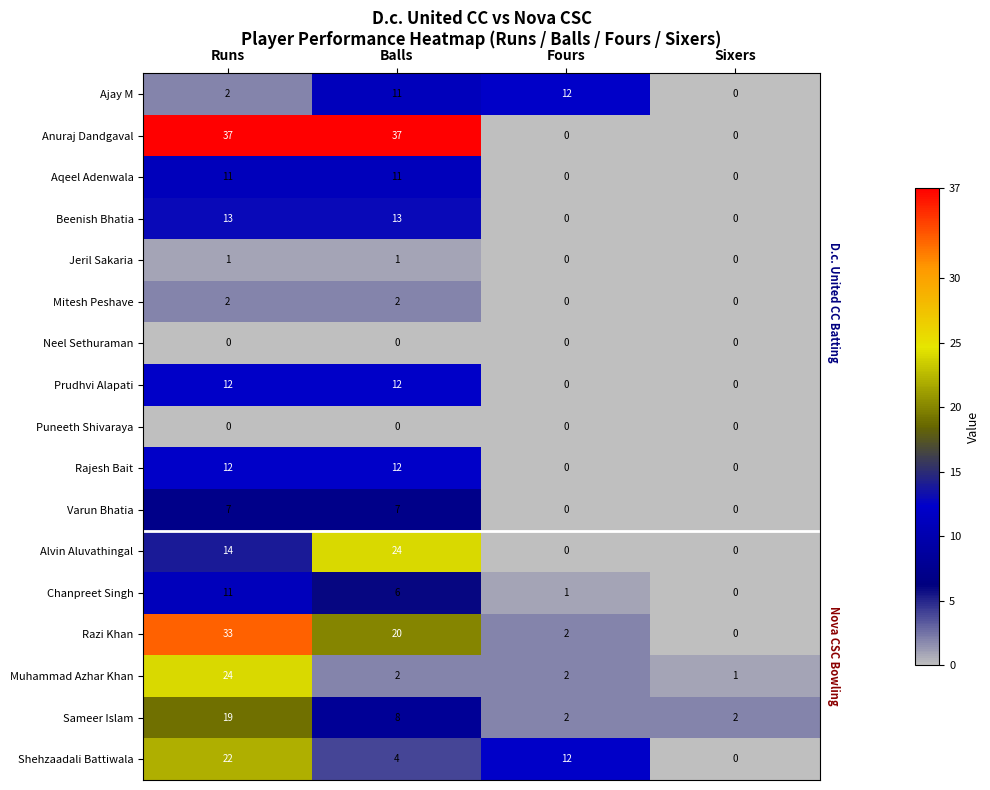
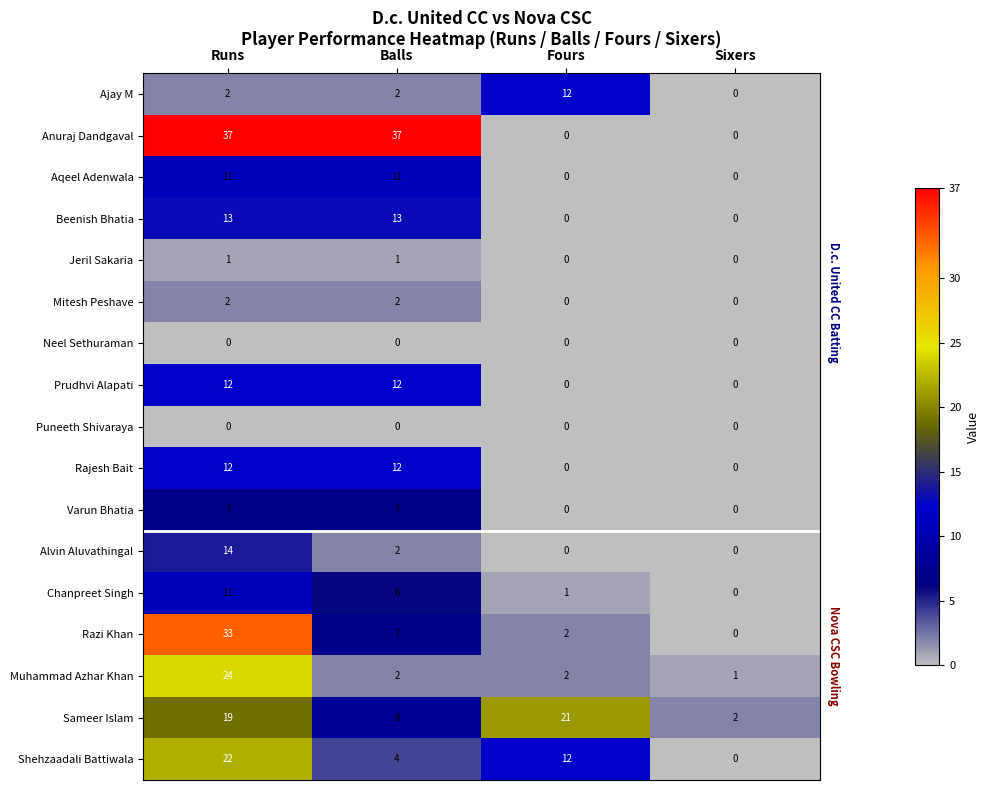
Ajay M, Balls: 11 -> 2
Alvin Aluvathingal, Balls: 24 -> 2
Razi Khan, Balls: 20 -> 7
Sameer Islam, Fours: 2 -> 21
